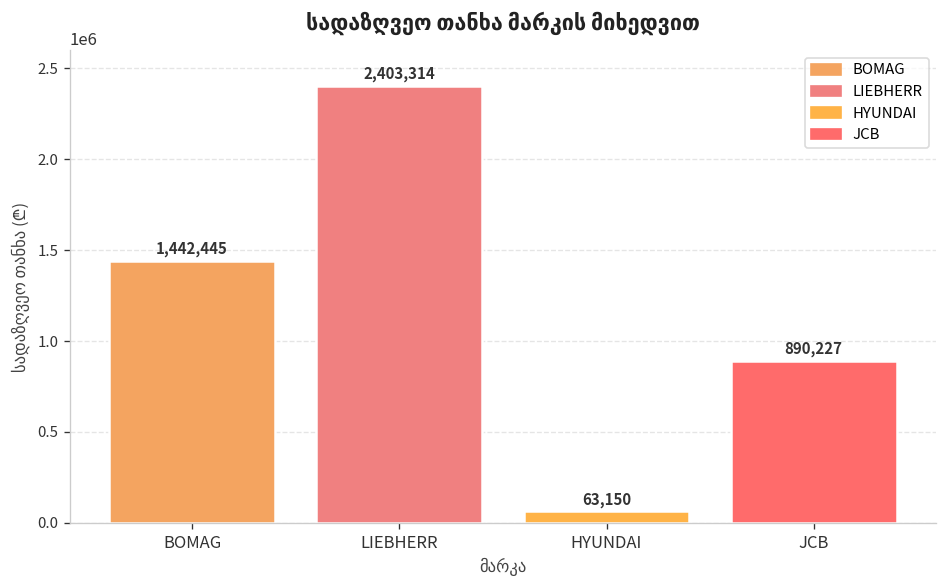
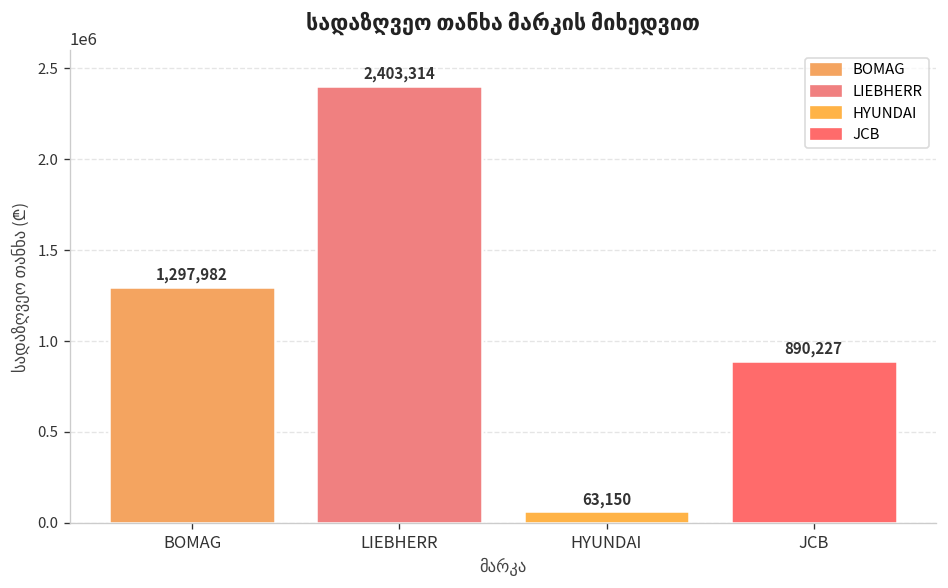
BOMAG: 1,442,445 -> 1,297,982
